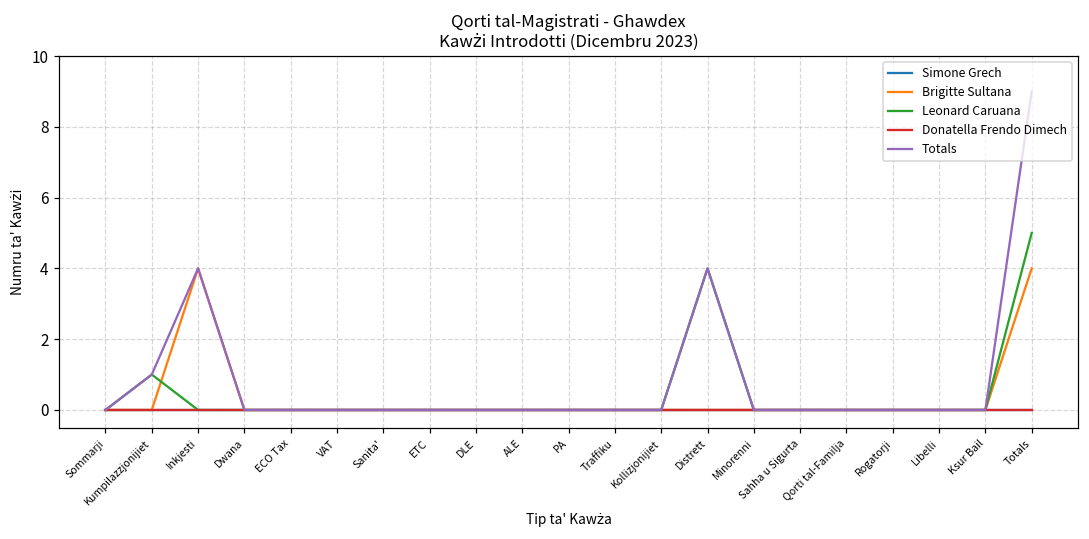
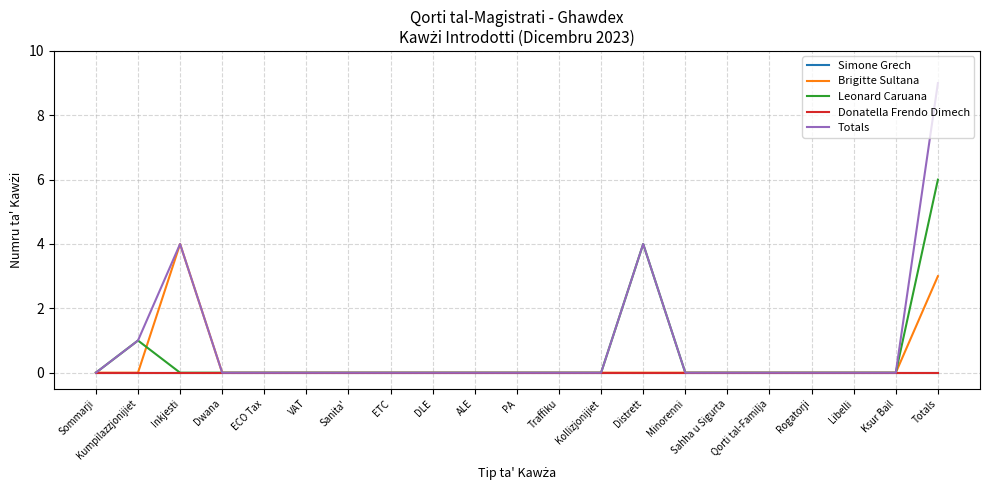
Brigitte Sultana, Totals: 4 -> 3
Leonard Caruana, Totals: 5 -> 6
